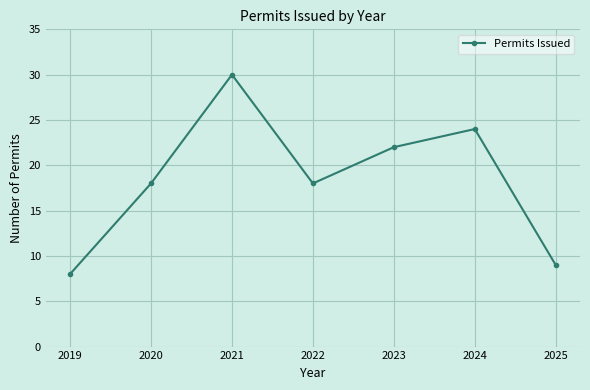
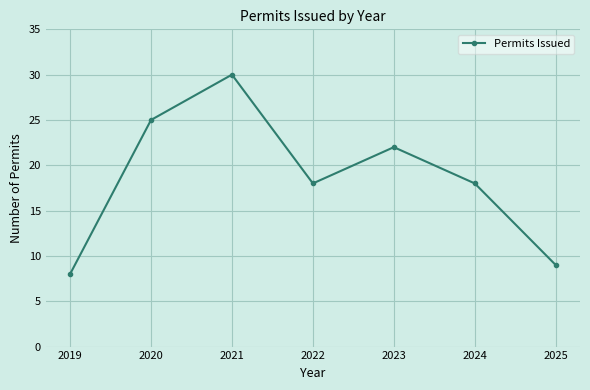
2020: 18 -> 25
2024: 24 -> 18
